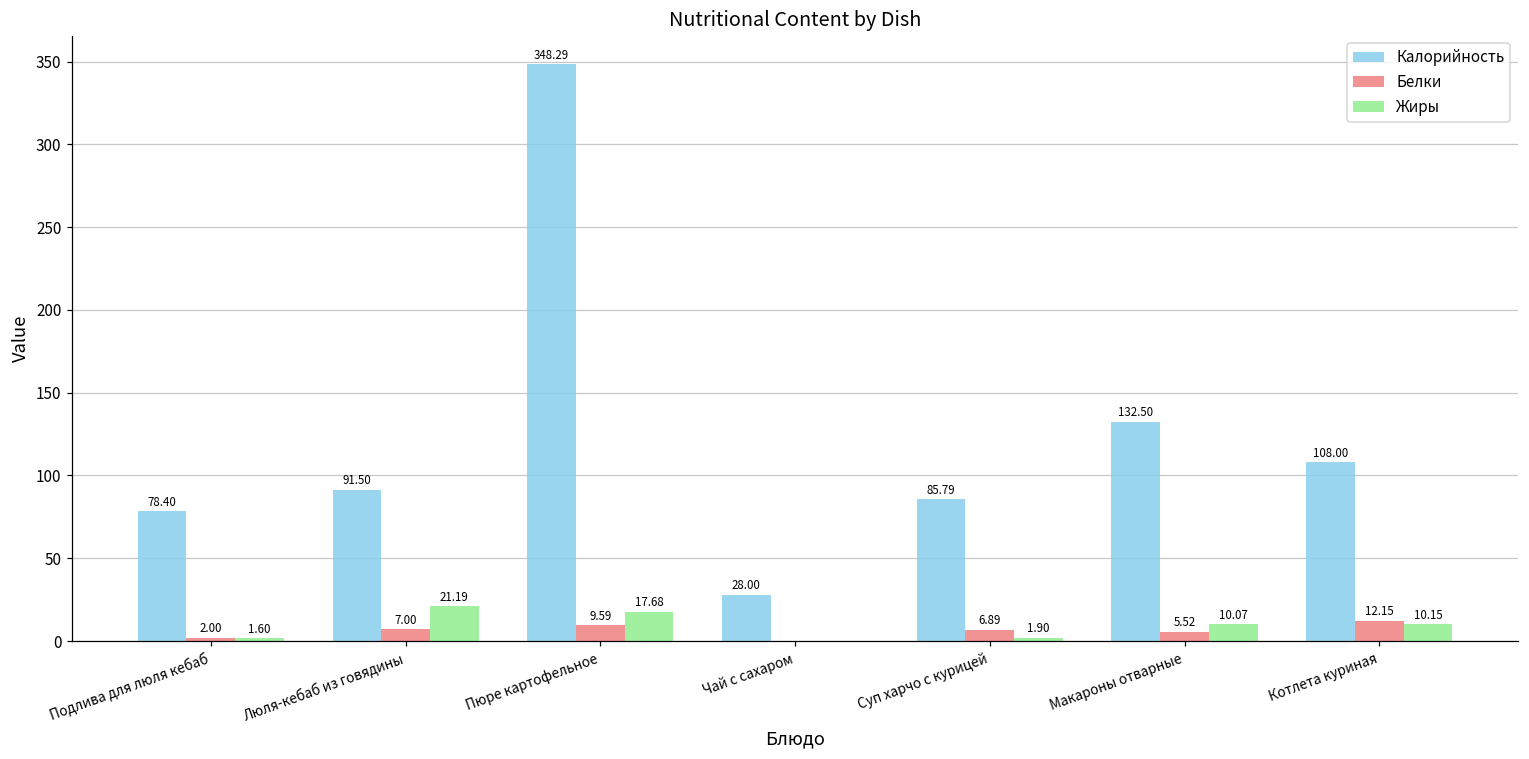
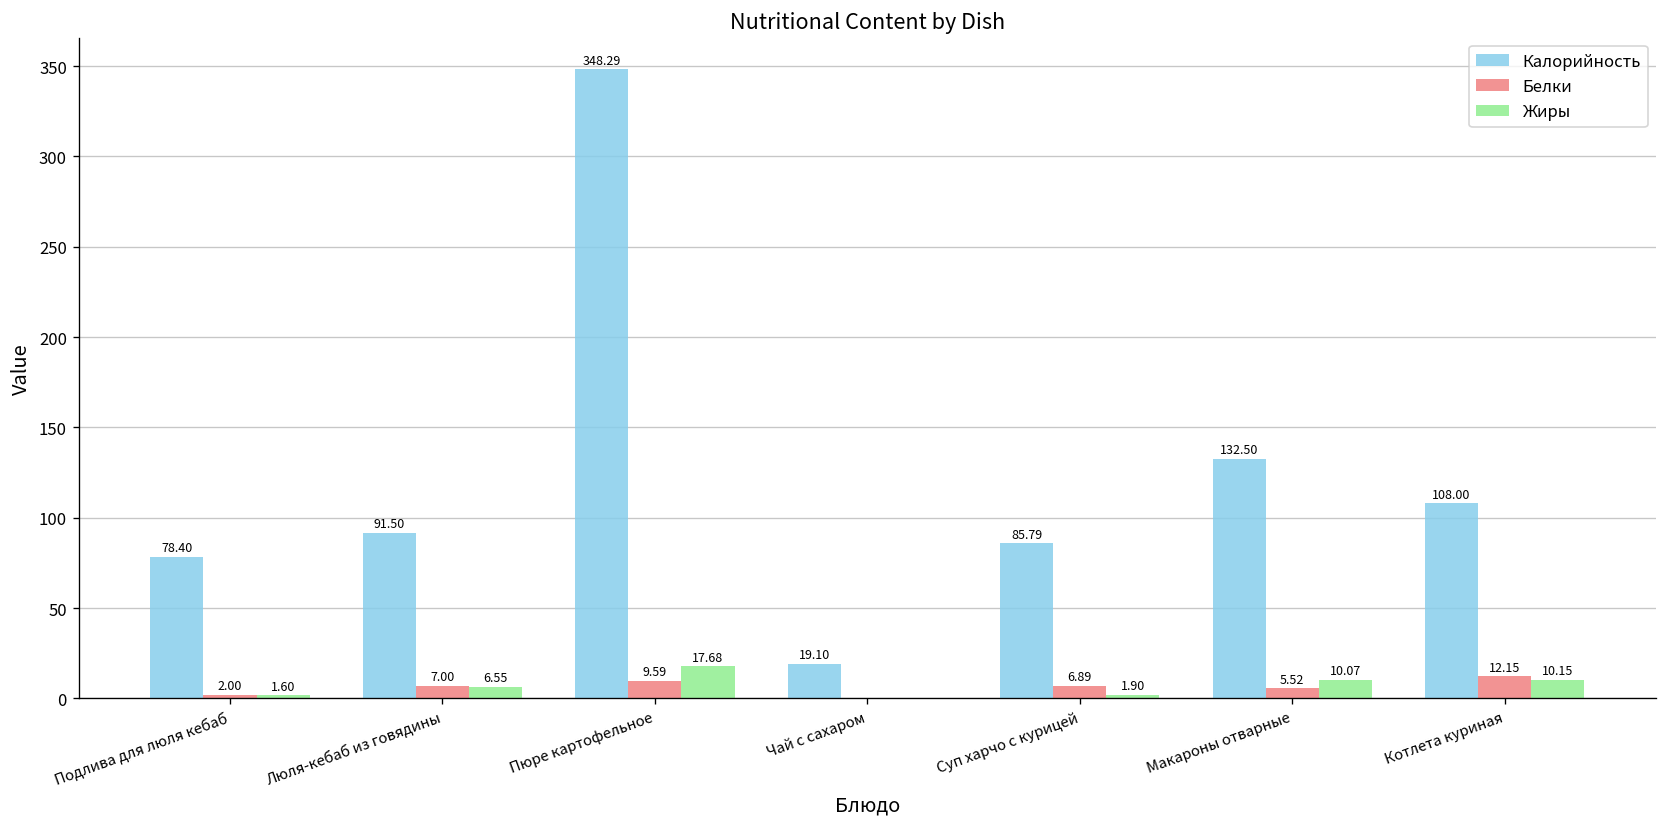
Жиры, Люля-кебаб из говядины: 21.19 -> 6.55
Калорийность, Чай с сахаром: 28.00 -> 19.10
